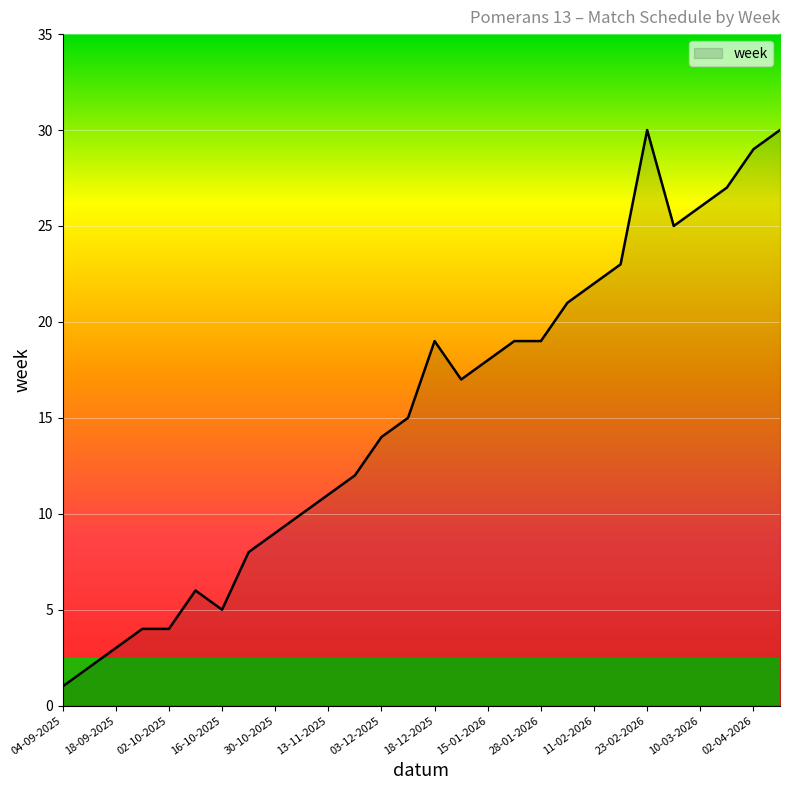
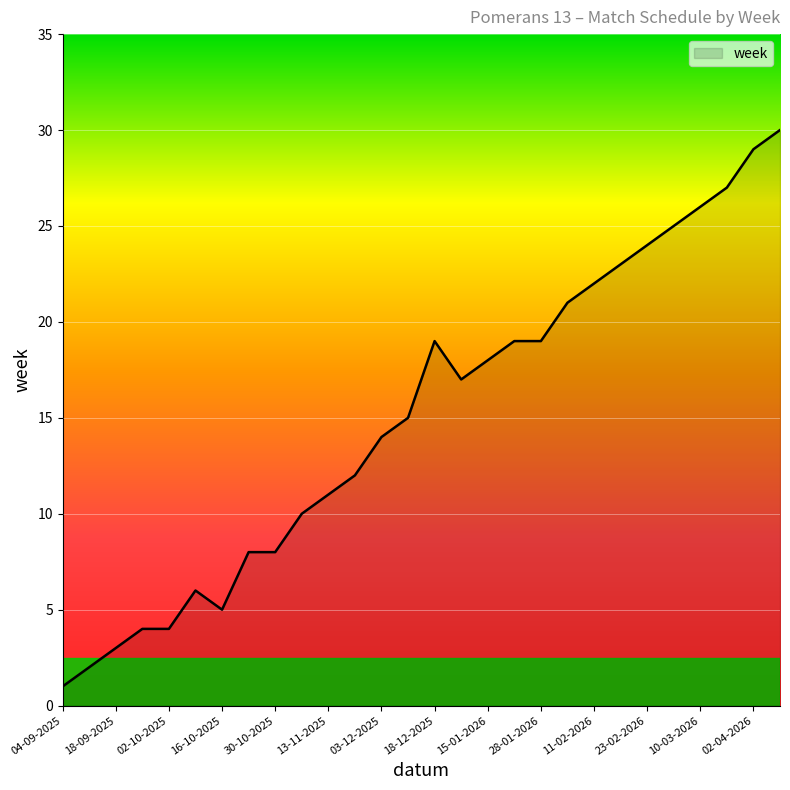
30-10-2025: 9 -> 8
23-02-2026: 30 -> 24
